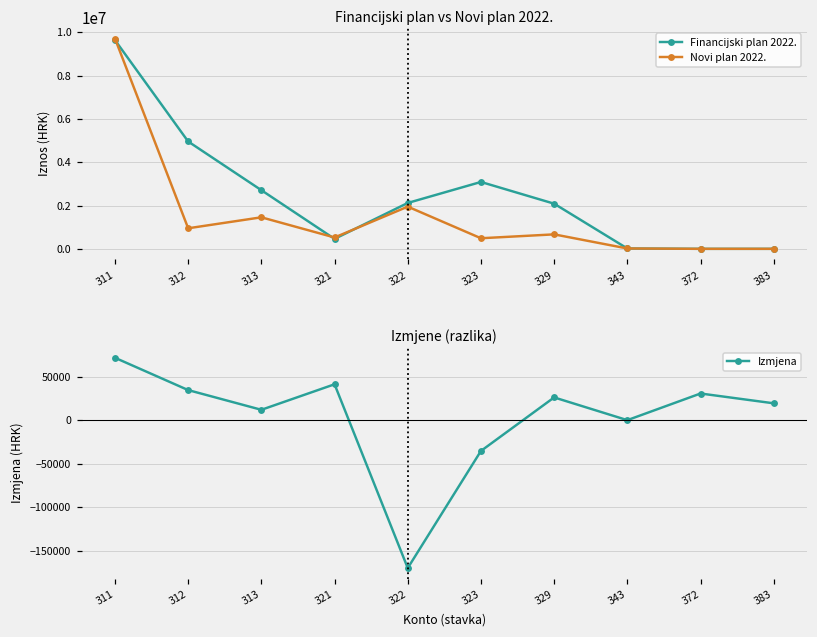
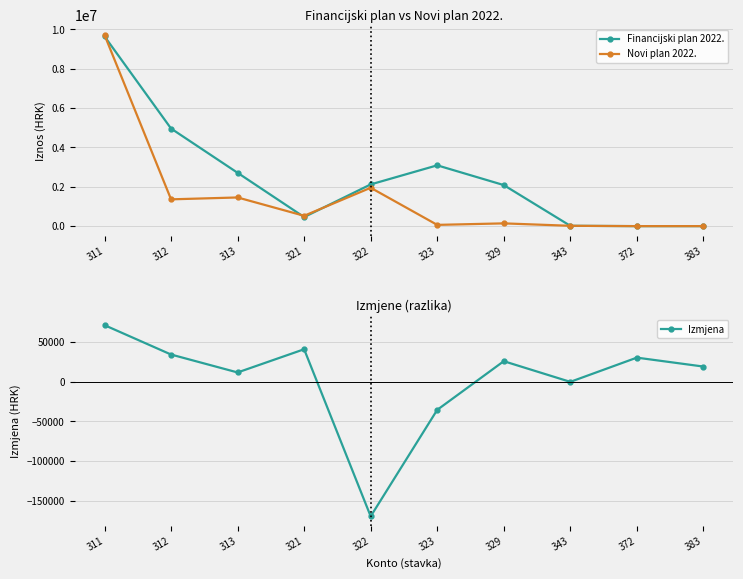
Financijski plan vs Novi plan 2022., Novi plan 2022., 312: 900000 -> 1400000
Financijski plan vs Novi plan 2022., Novi plan 2022., 323: 500000 -> 100000
Financijski plan vs Novi plan 2022., Novi plan 2022., 329: 700000 -> 100000
